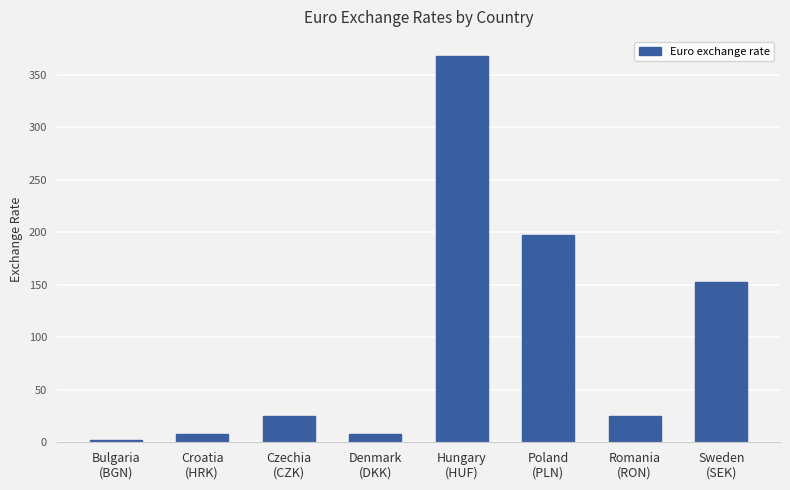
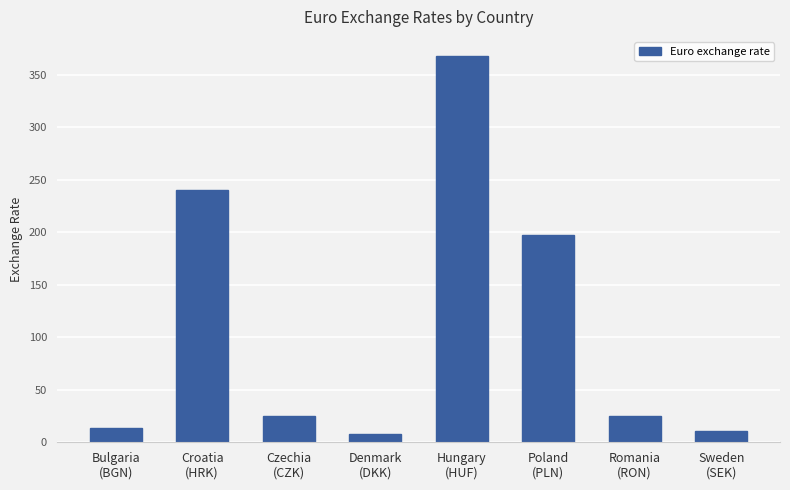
Bulgaria (BGN): 2 -> 14
Croatia (HRK): 8 -> 240
Sweden (SEK): 152 -> 10
